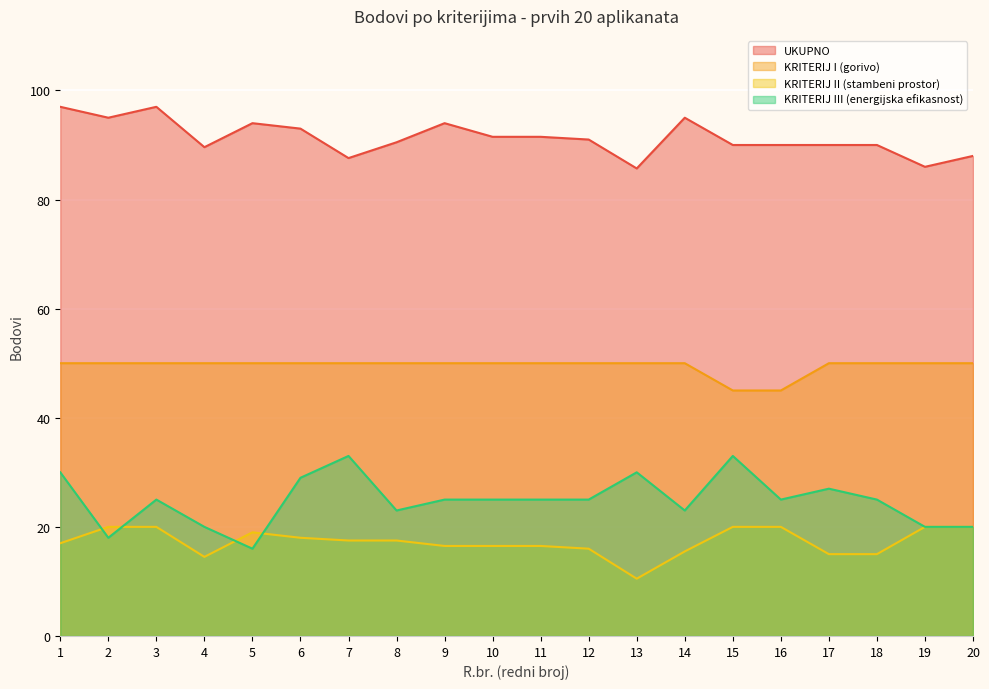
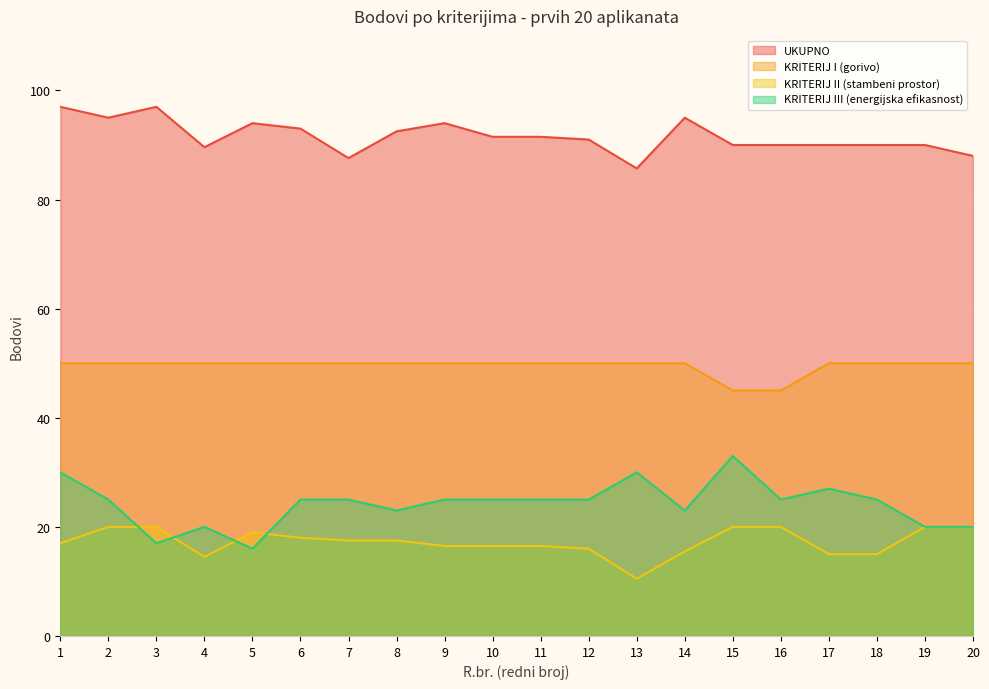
KRITERIJ III (energijska efikasnost), 2: 18 -> 25
KRITERIJ III (energijska efikasnost), 3: 25 -> 17
KRITERIJ III (energijska efikasnost), 6: 29 -> 25
KRITERIJ III (energijska efikasnost), 7: 33 -> 25
UKUPNO, 8: 91 -> 93
UKUPNO, 19: 86 -> 90
